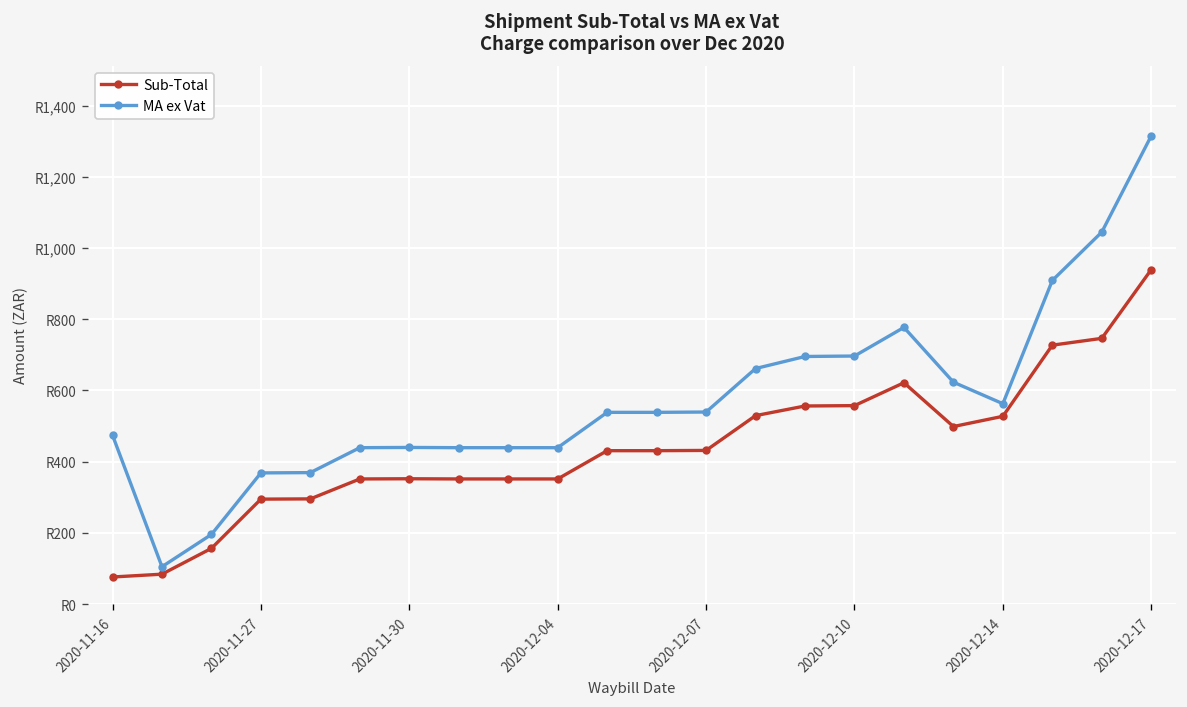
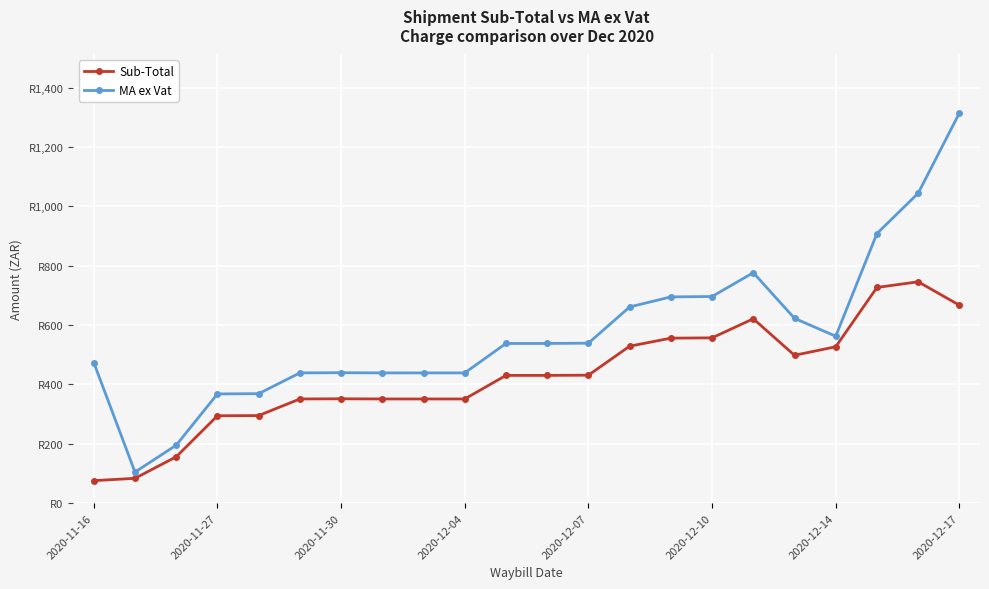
Sub-Total, 2020-12-17: R940 -> R670
